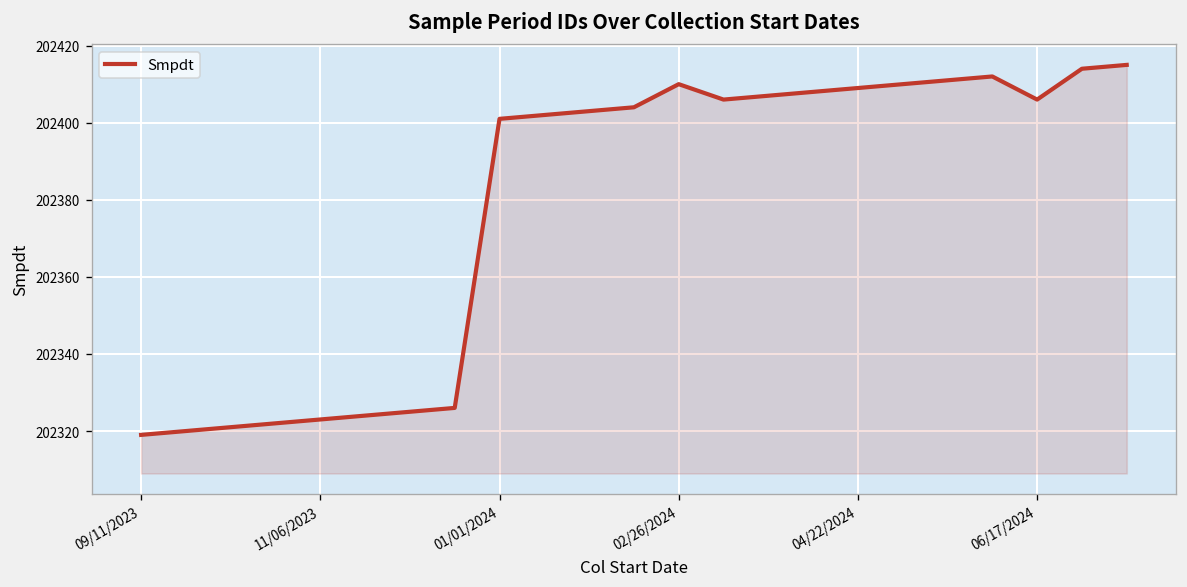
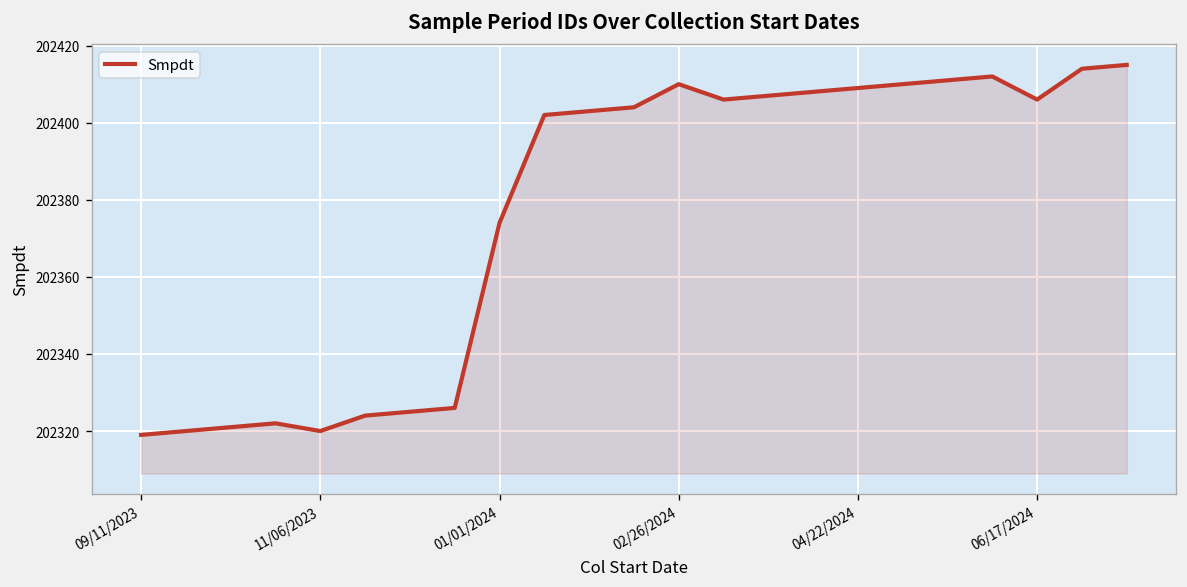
11/06/2023: 202323 -> 202320
01/01/2024: 202401 -> 202374
